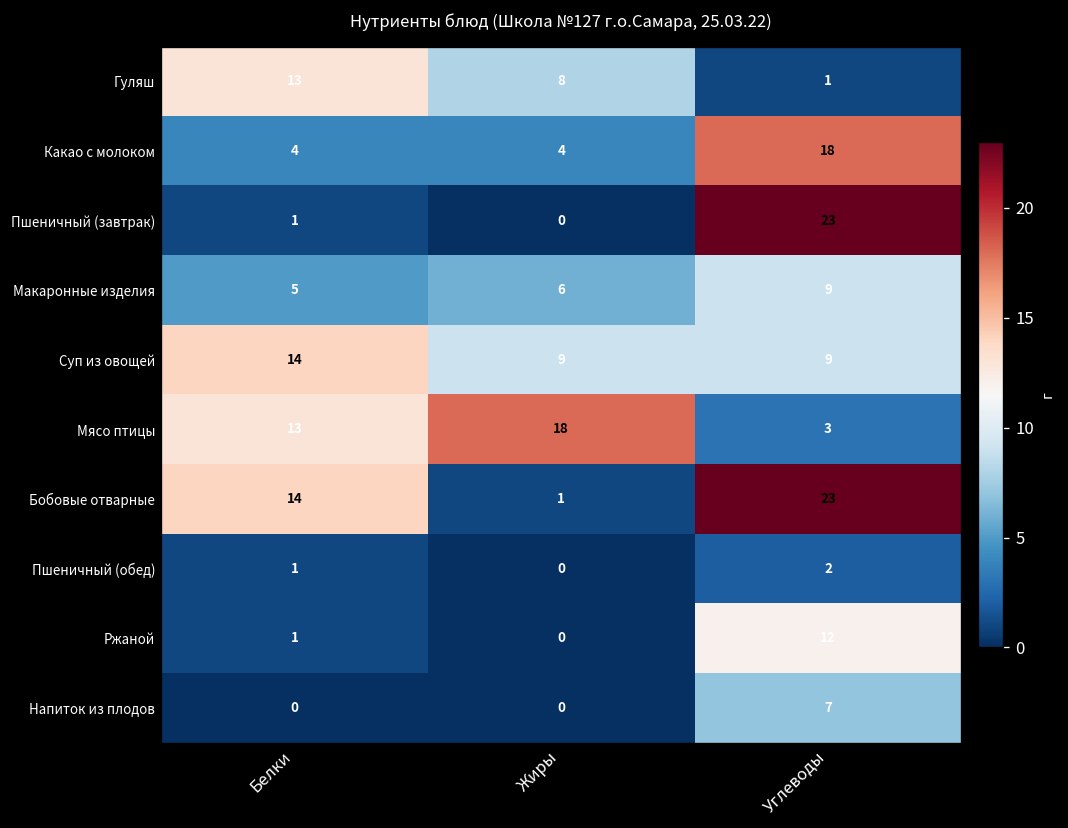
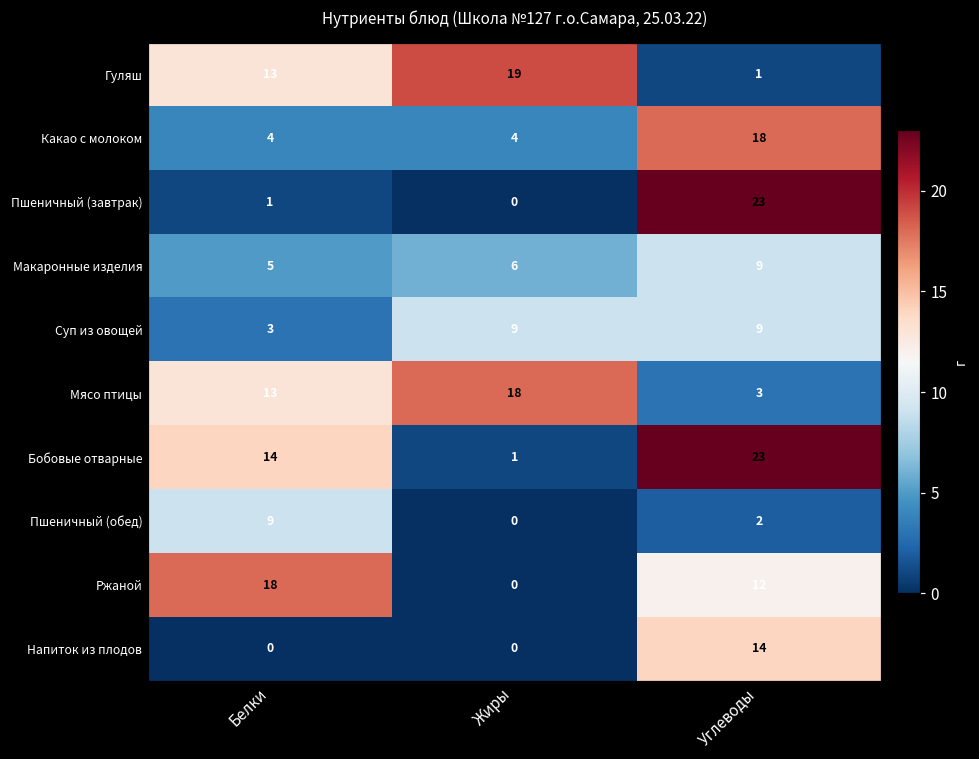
Гуляш, Жиры: 8 -> 19
Суп из овощей, Белки: 14 -> 3
Пшеничный (обед), Белки: 1 -> 9
Ржаной, Белки: 1 -> 18
Напиток из плодов, Углеводы: 7 -> 14
